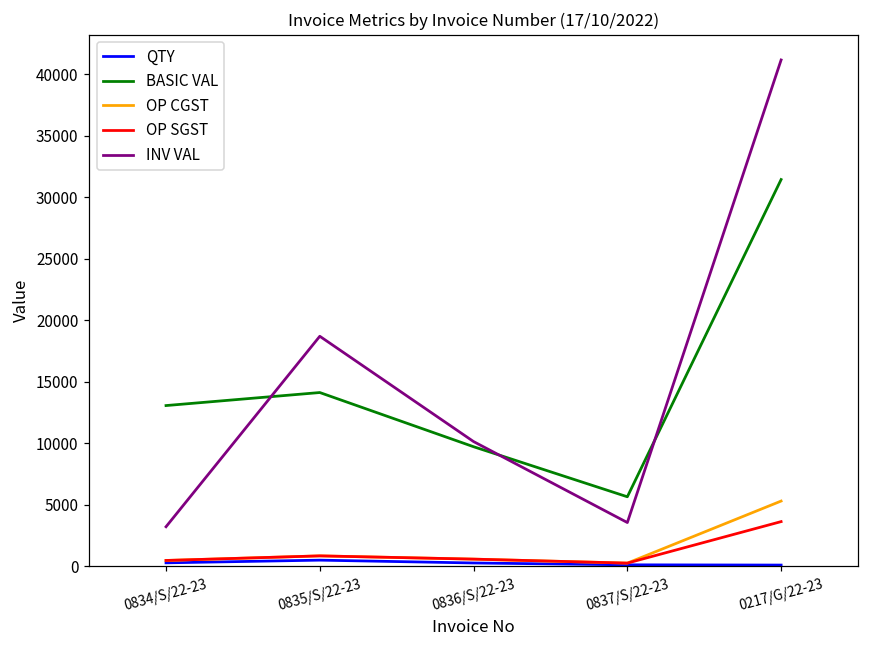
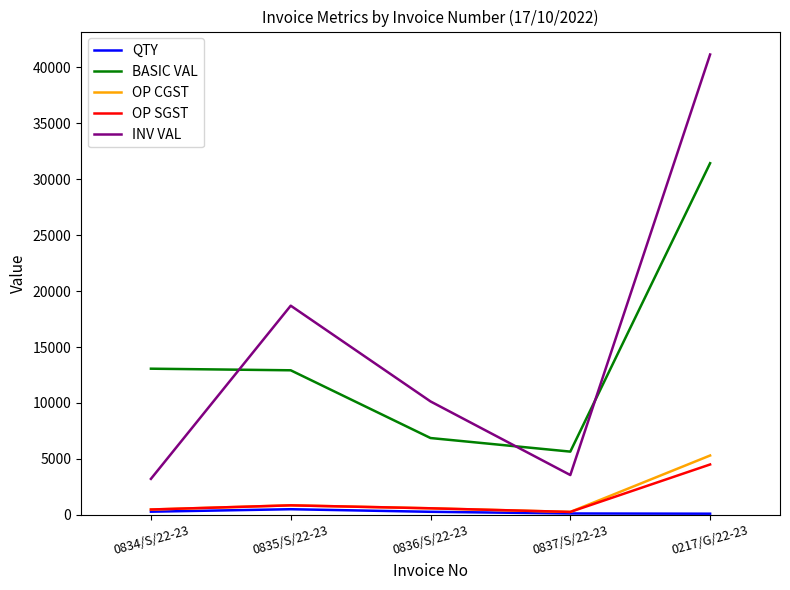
BASIC VAL, 0835/S/22-23: 14100 -> 12900
BASIC VAL, 0836/S/22-23: 9700 -> 6900
OP SGST, 0217/G/22-23: 3600 -> 4500
